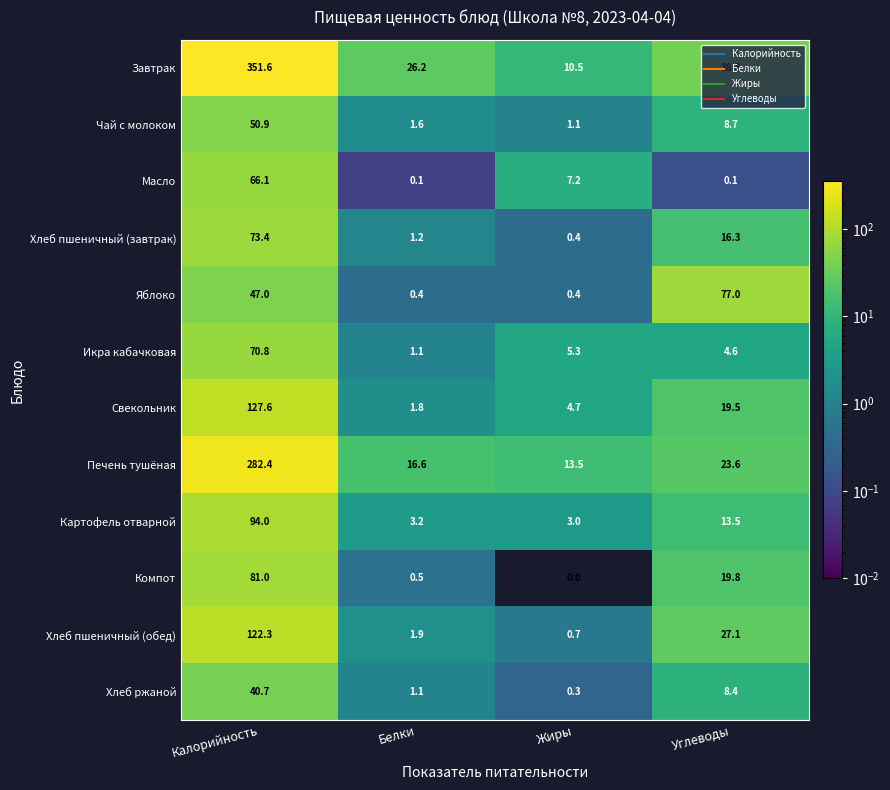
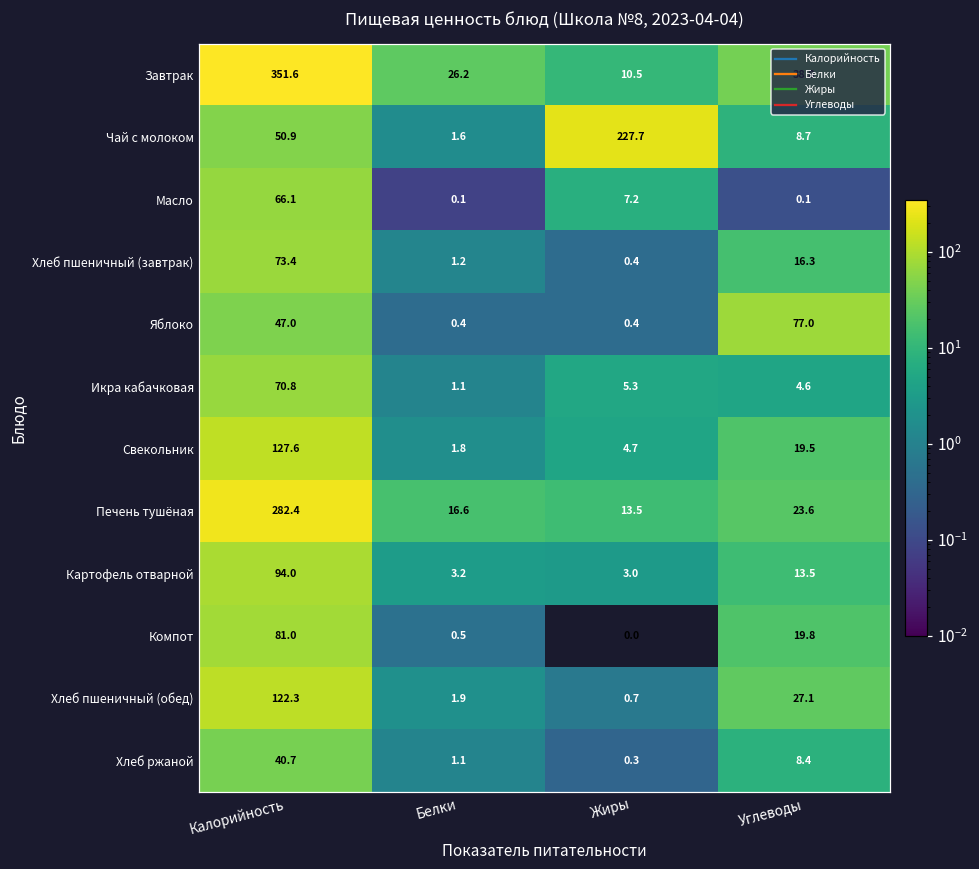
Чай с молоком, Жиры: 1.1 -> 227.7
